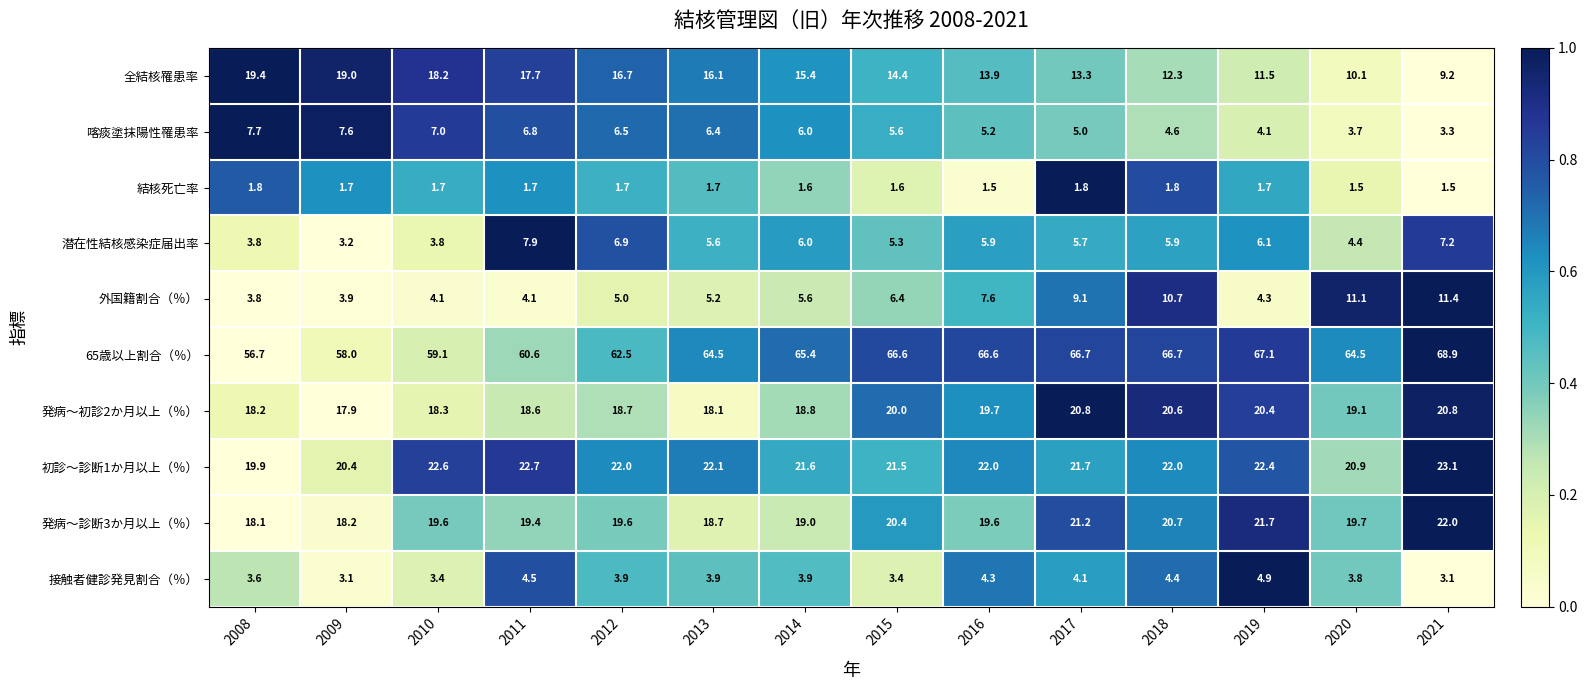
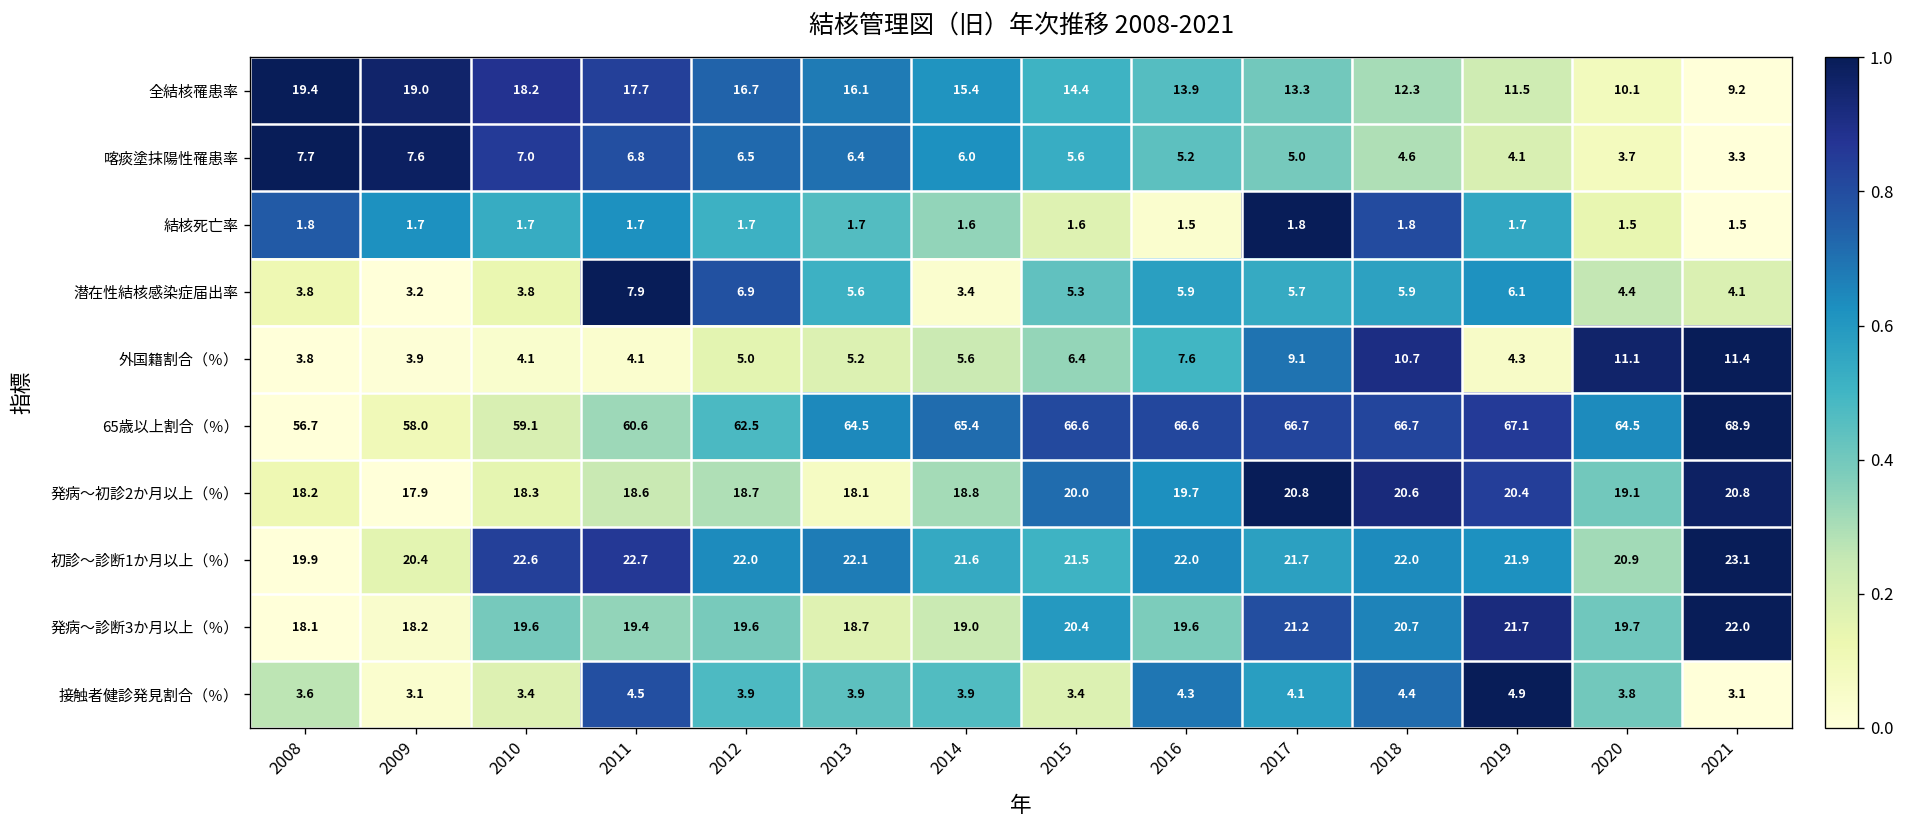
潜在性結核感染症届出率, 2014: 6.0 -> 3.4
潜在性結核感染症届出率, 2021: 7.2 -> 4.1
初診～診断1か月以上（％）, 2019: 22.4 -> 21.9
